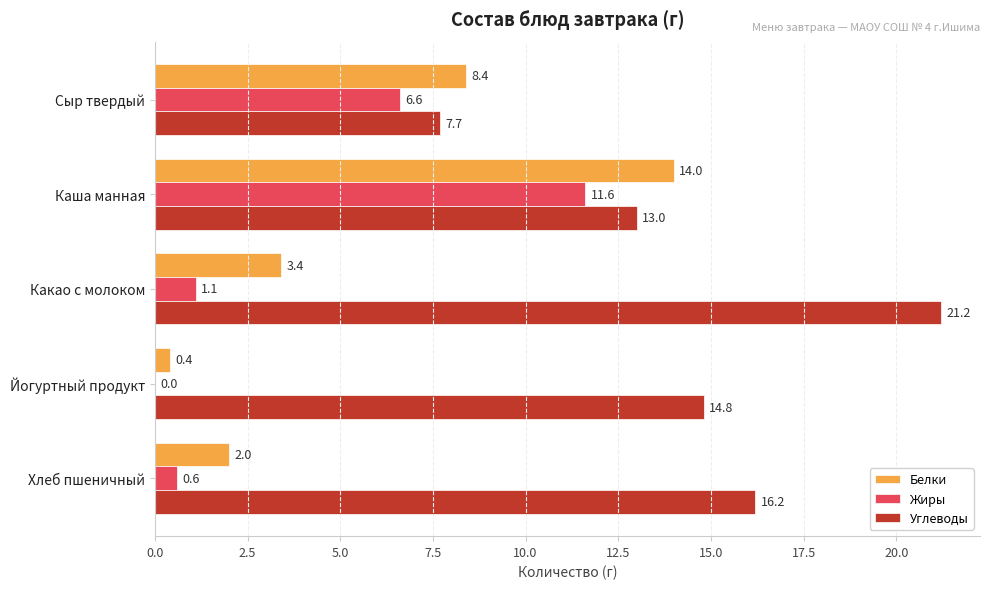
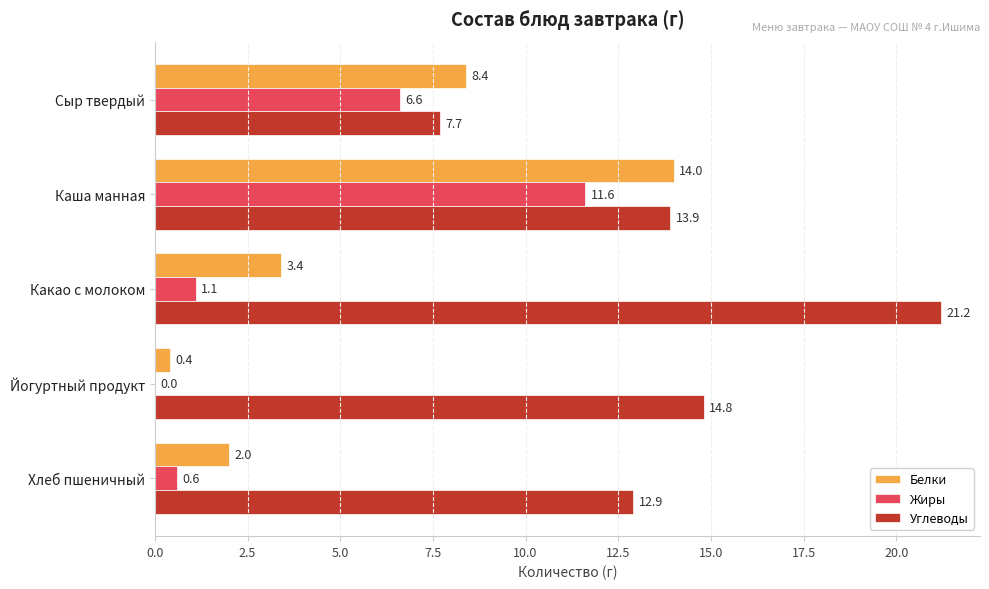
Углеводы, Каша манная: 13.0 -> 13.9
Углеводы, Хлеб пшеничный: 16.2 -> 12.9
